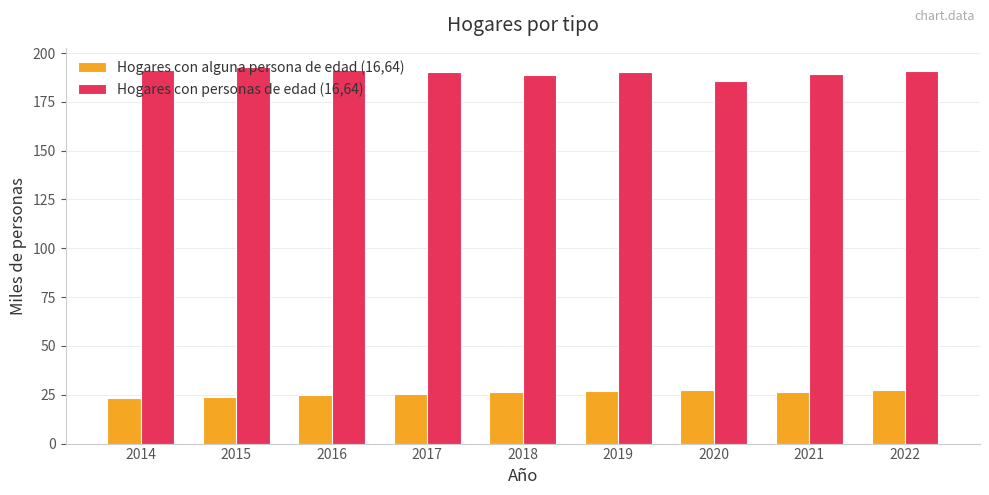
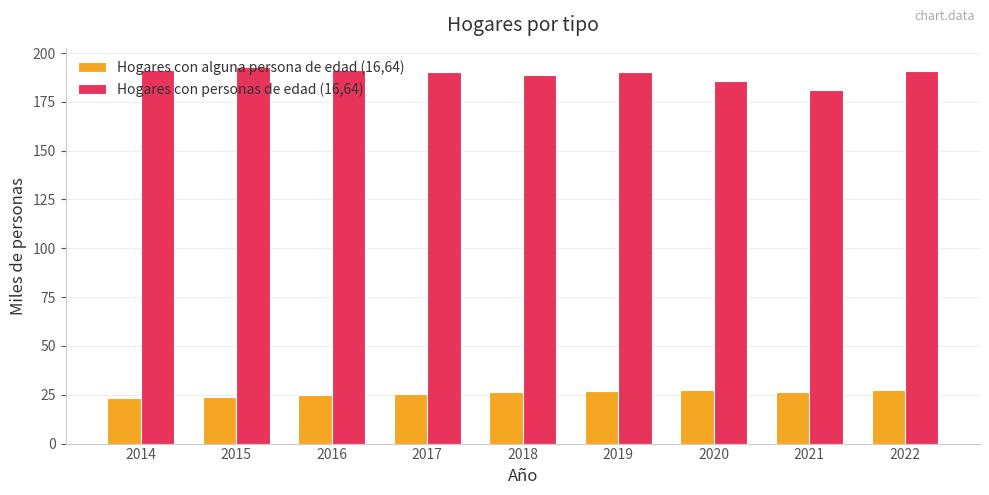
Hogares con personas de edad (16,64), 2021: 190 -> 181
